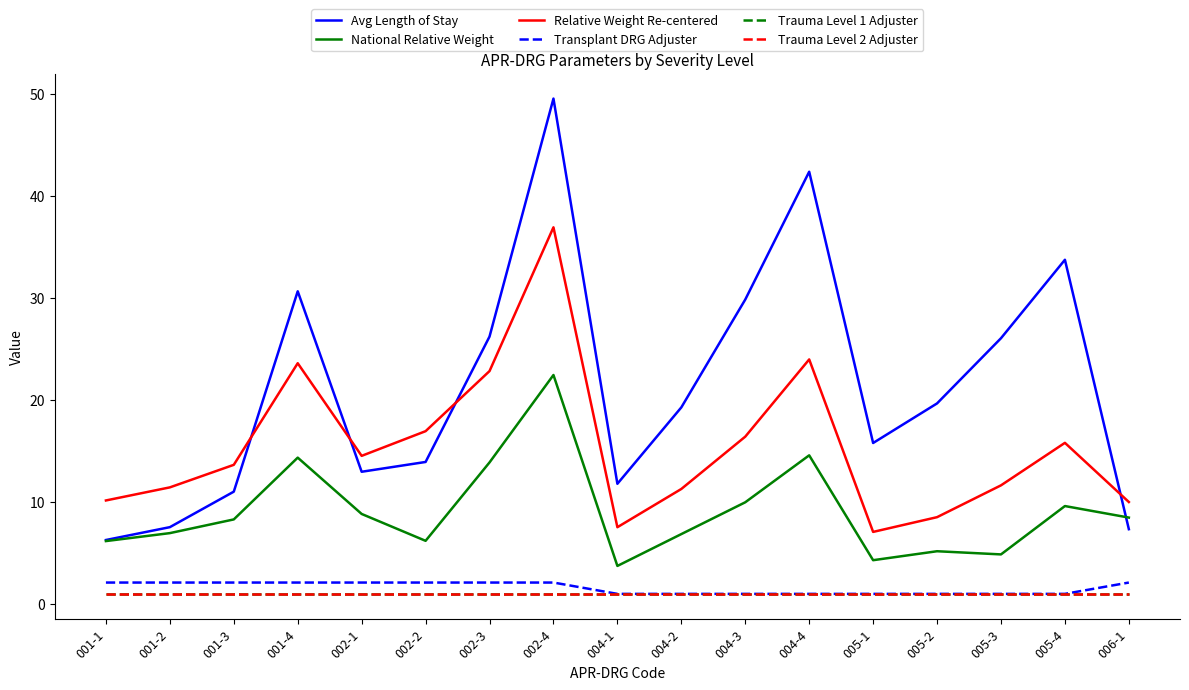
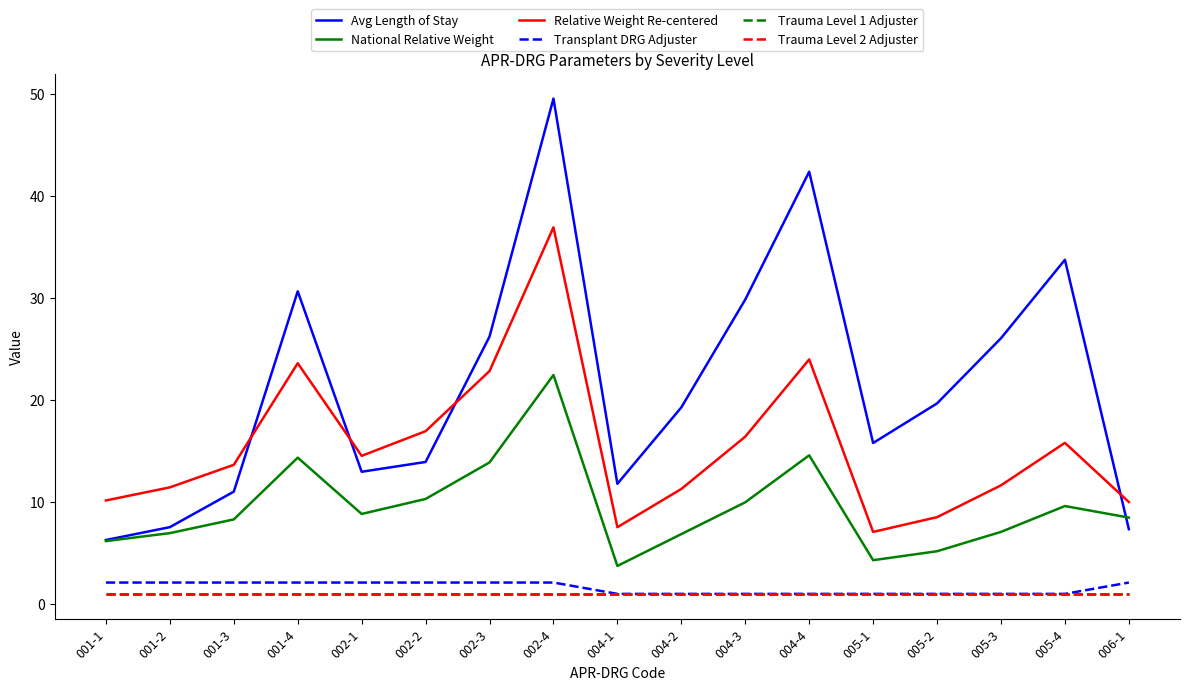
National Relative Weight, 002-2: 6.2 -> 10.3
National Relative Weight, 005-3: 4.9 -> 7.1
